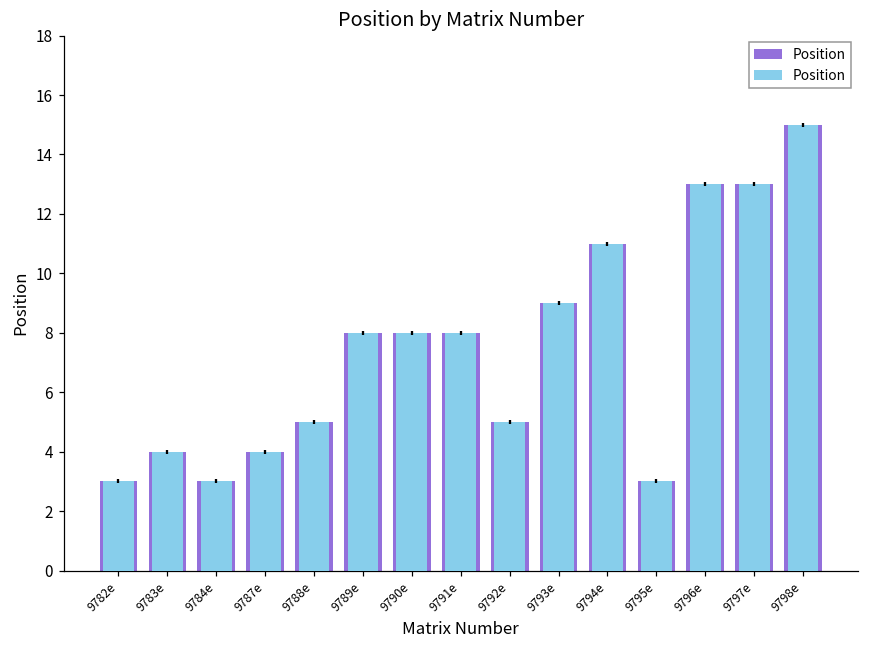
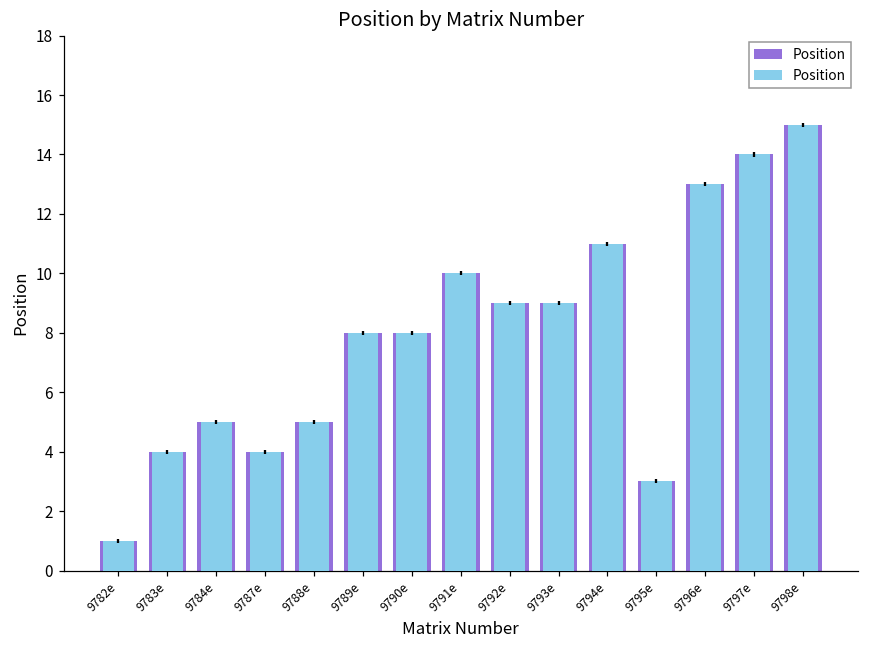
9782e: 3 -> 1
9784e: 3 -> 5
9791e: 8 -> 10
9792e: 5 -> 9
9797e: 13 -> 14
